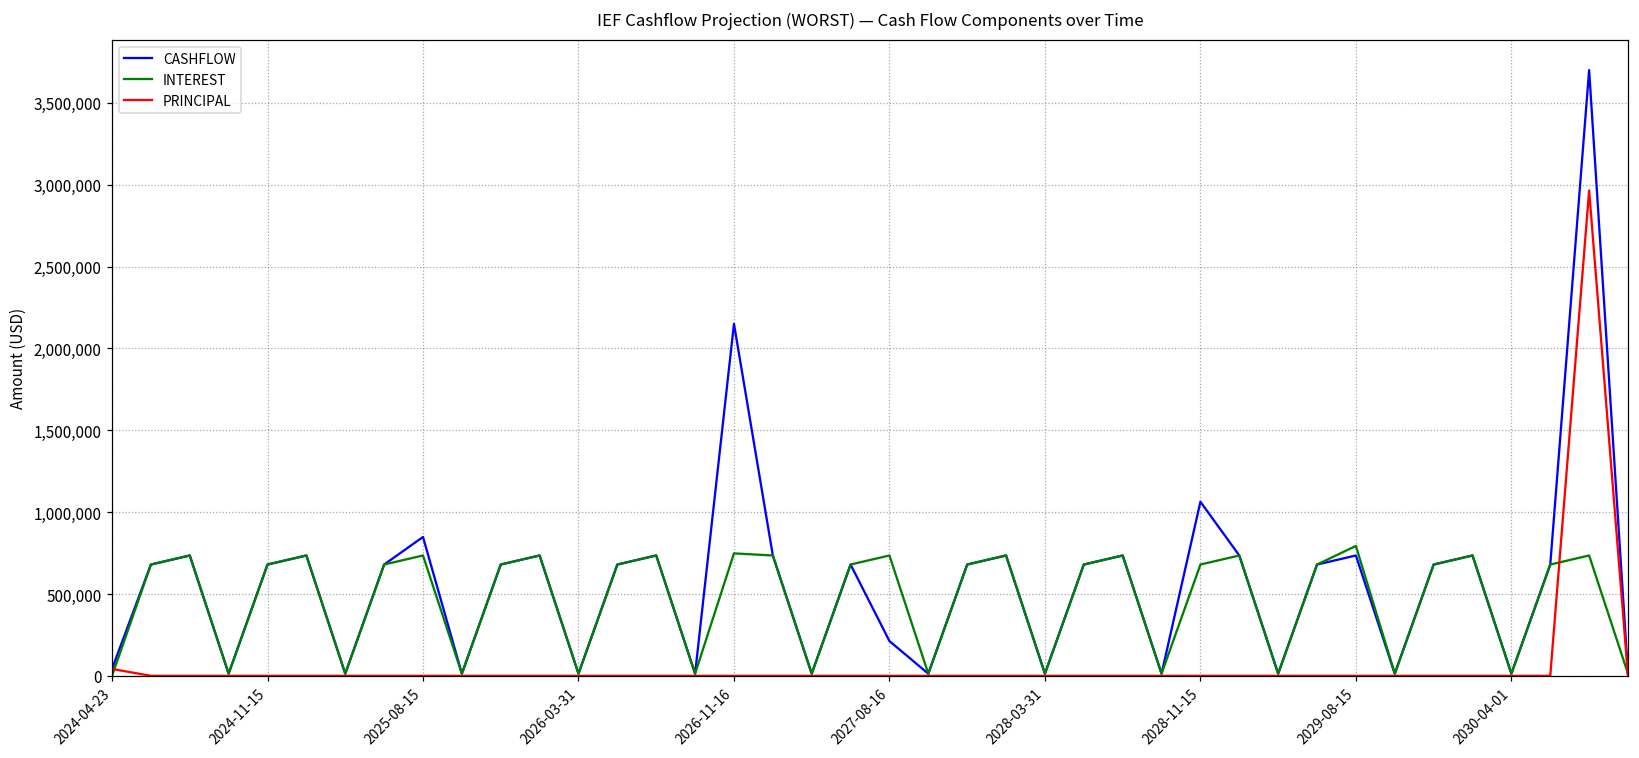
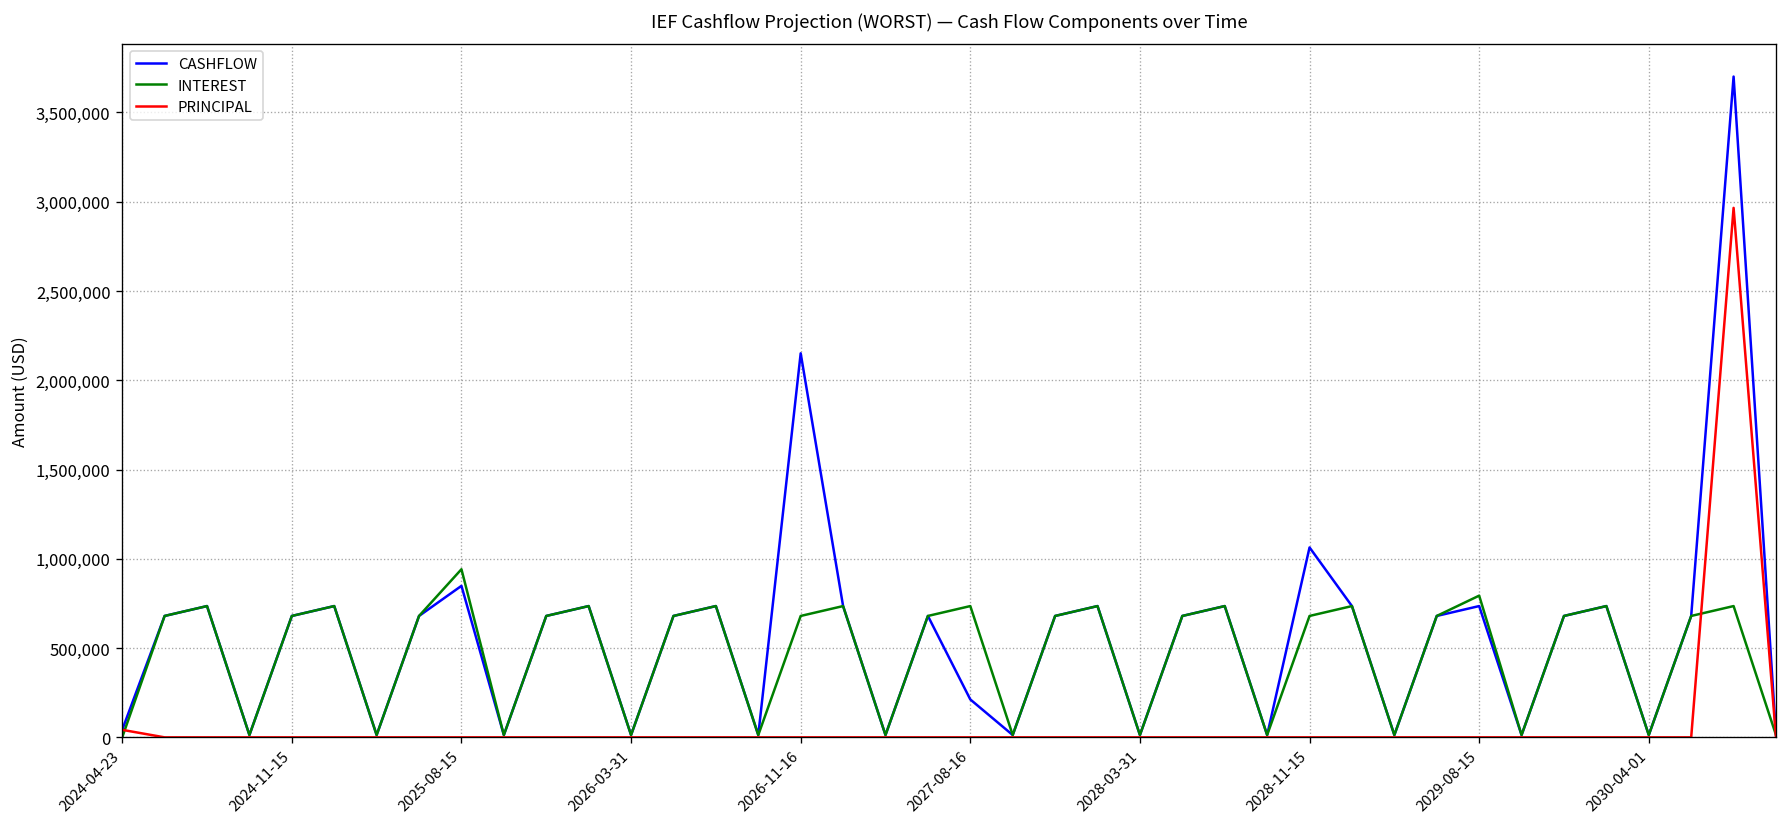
INTEREST, 2025-08-15: 740,000 -> 940,000
INTEREST, 2026-11-16: 750,000 -> 680,000
